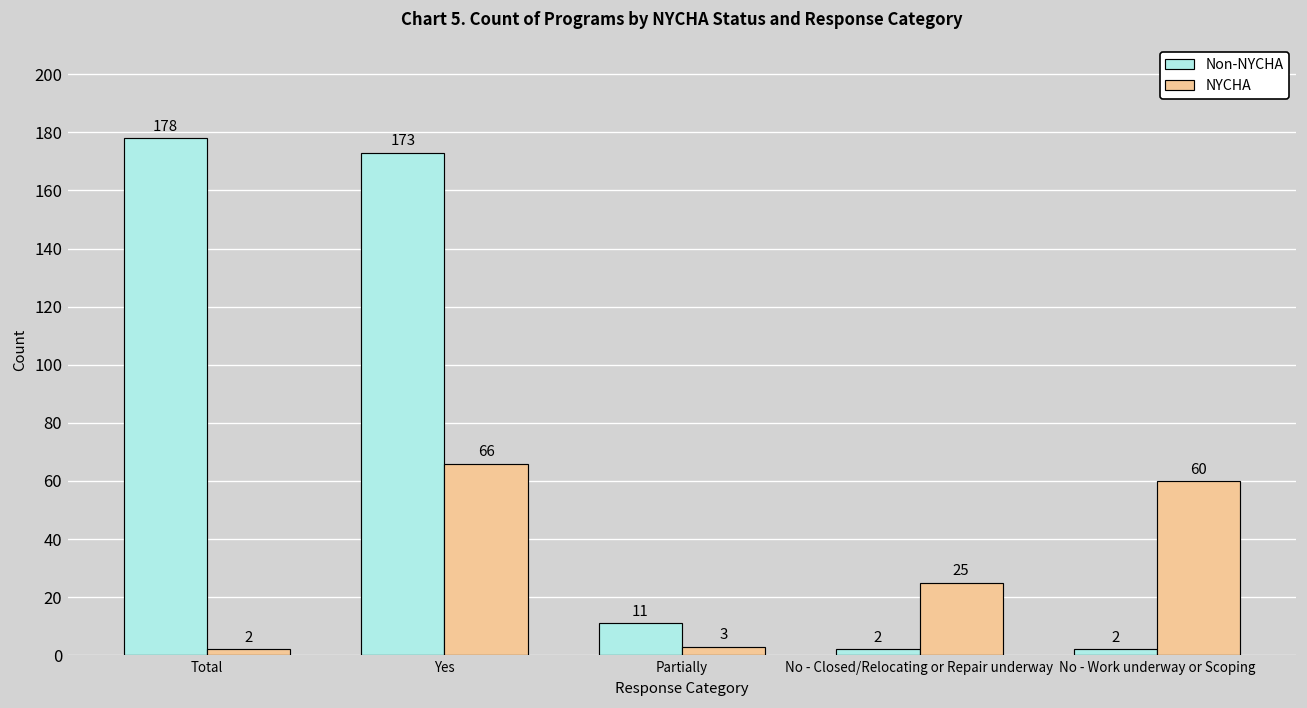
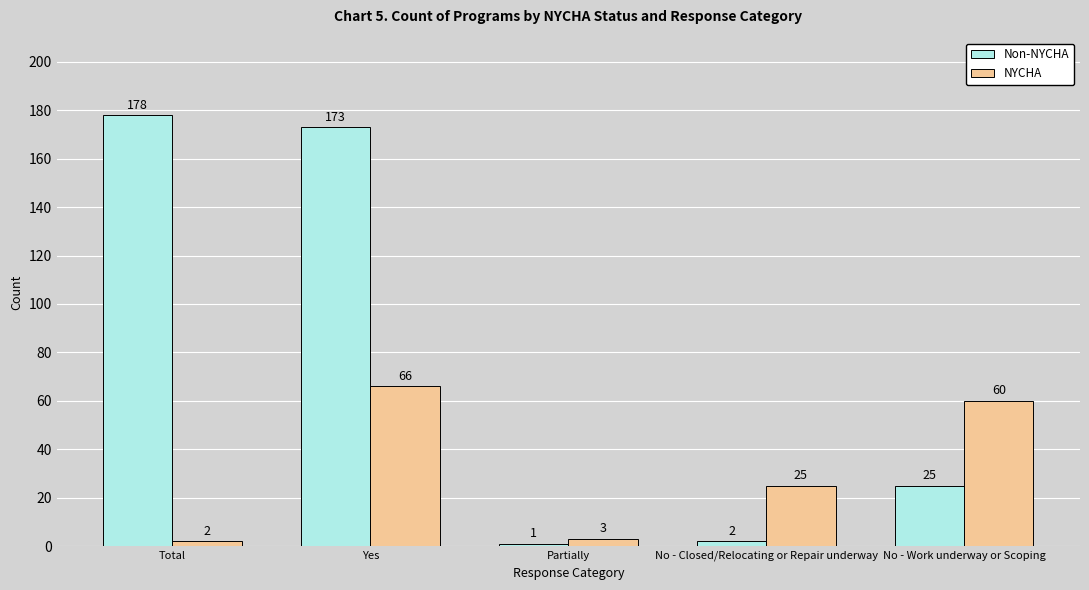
Non-NYCHA, Partially: 11 -> 1
Non-NYCHA, No - Work underway or Scoping: 2 -> 25
